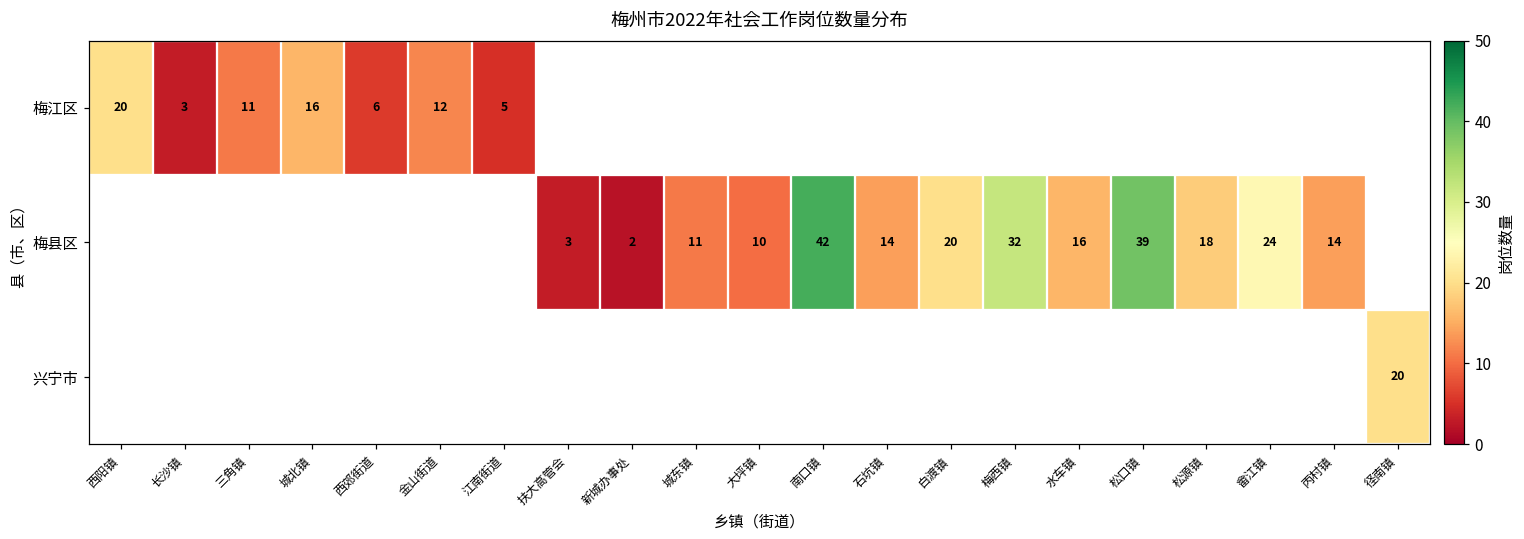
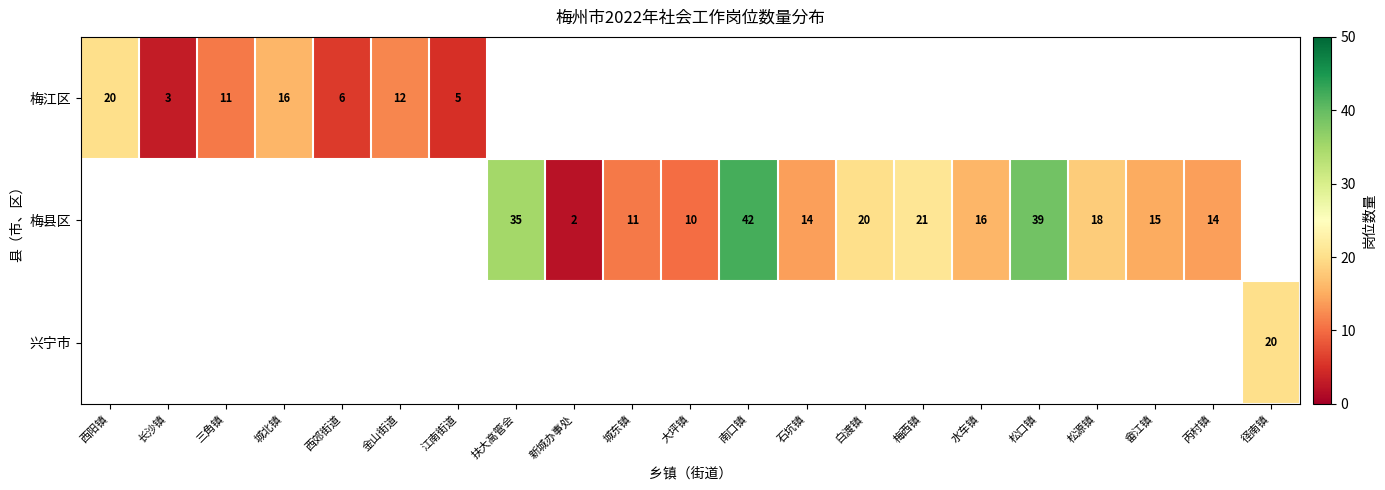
梅县区, 扶大高管会: 3 -> 35
梅县区, 梅西镇: 32 -> 21
梅县区, 畲江镇: 24 -> 15
